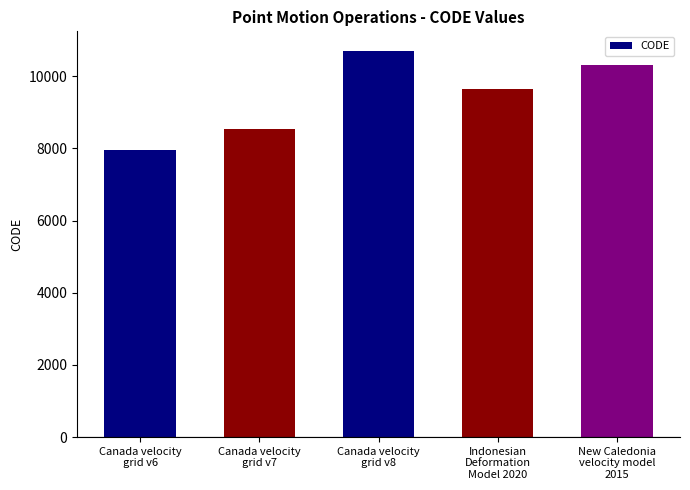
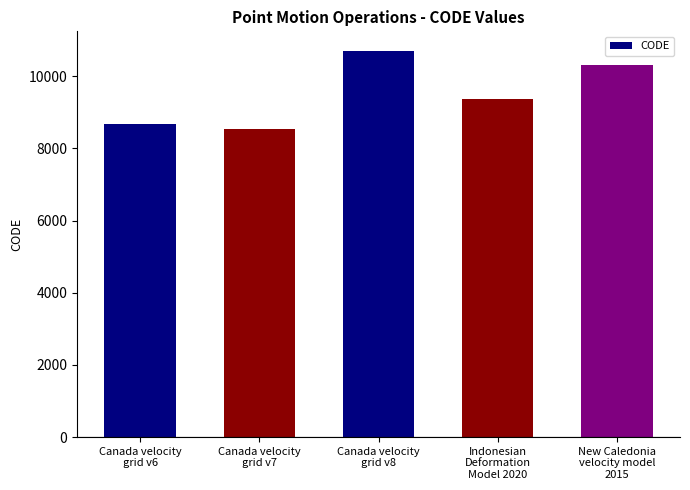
Canada velocity grid v6: 8000 -> 8700
Indonesian Deformation Model 2020: 9600 -> 9400
